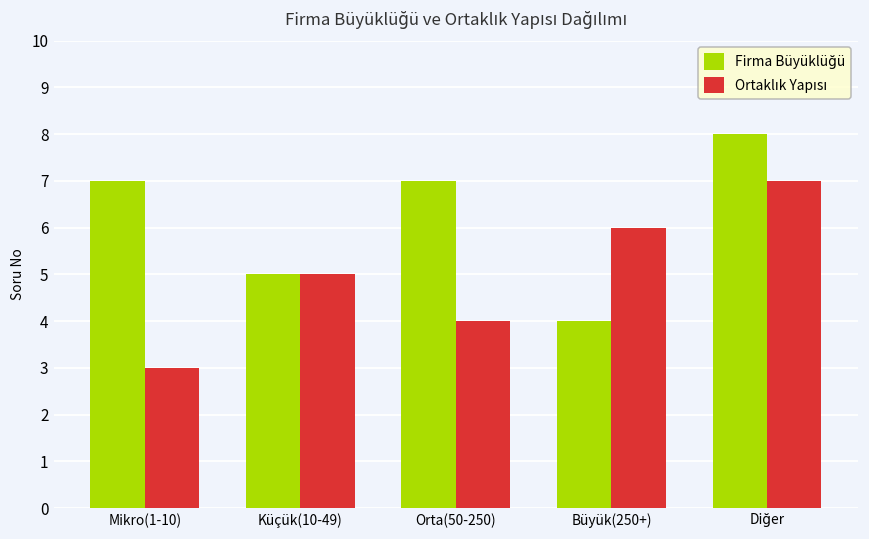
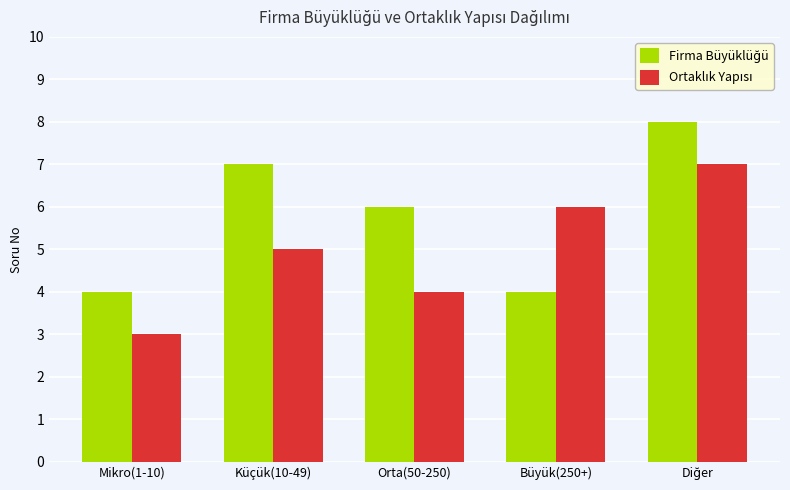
Firma Büyüklüğü, Mikro(1-10): 7 -> 4
Firma Büyüklüğü, Küçük(10-49): 5 -> 7
Firma Büyüklüğü, Orta(50-250): 7 -> 6
